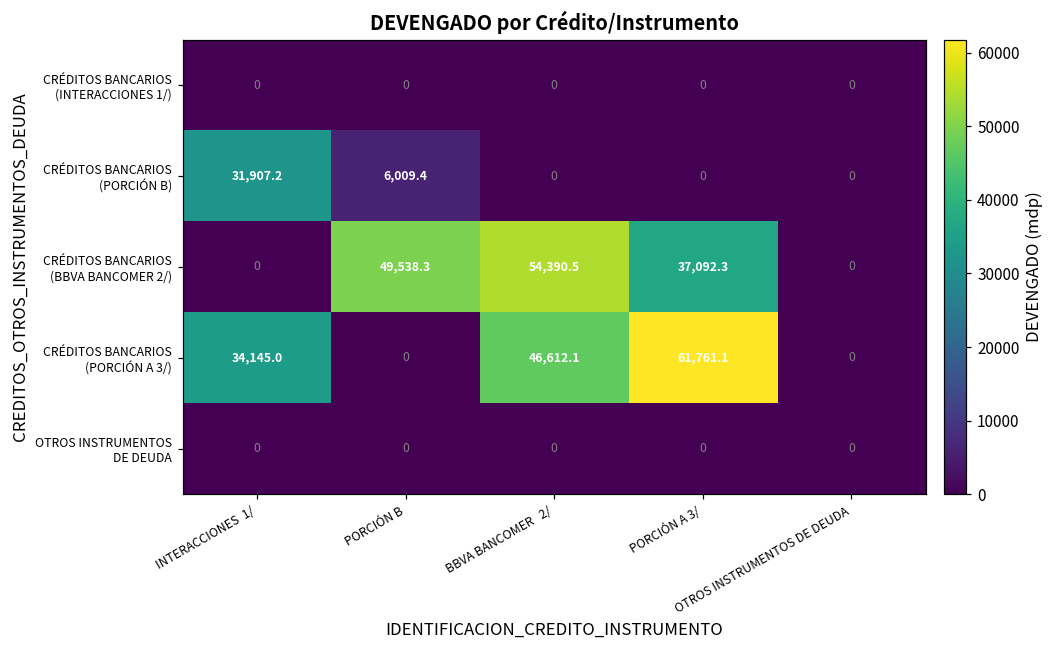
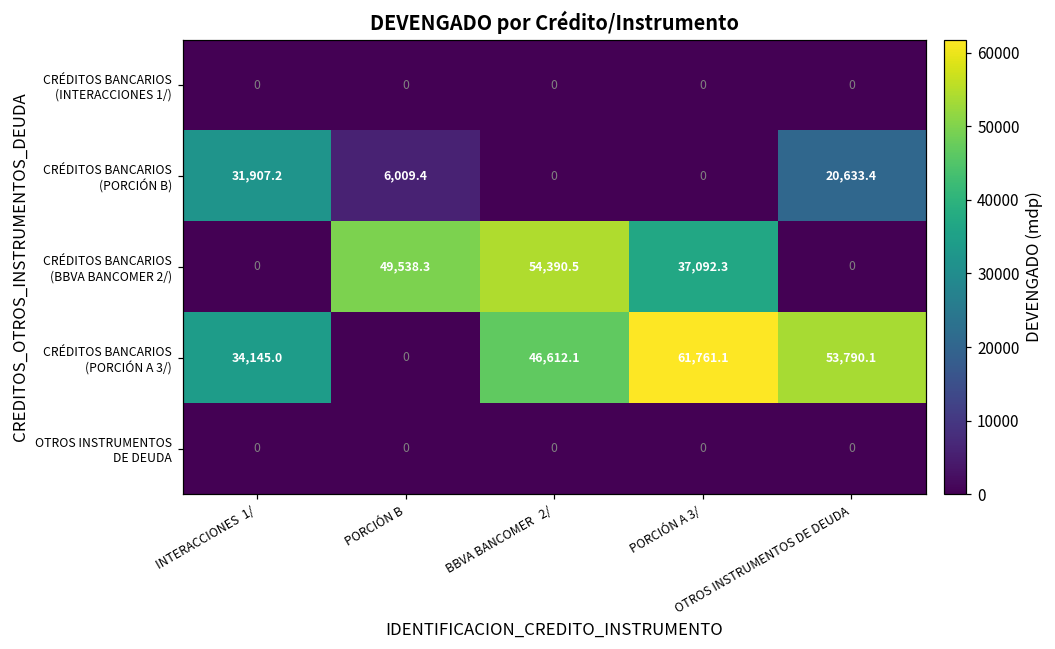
CRÉDITOS BANCARIOS (PORCIÓN B), OTROS INSTRUMENTOS DE DEUDA: 0 -> 20,633.4
CRÉDITOS BANCARIOS (PORCIÓN A 3/), OTROS INSTRUMENTOS DE DEUDA: 0 -> 53,790.1
